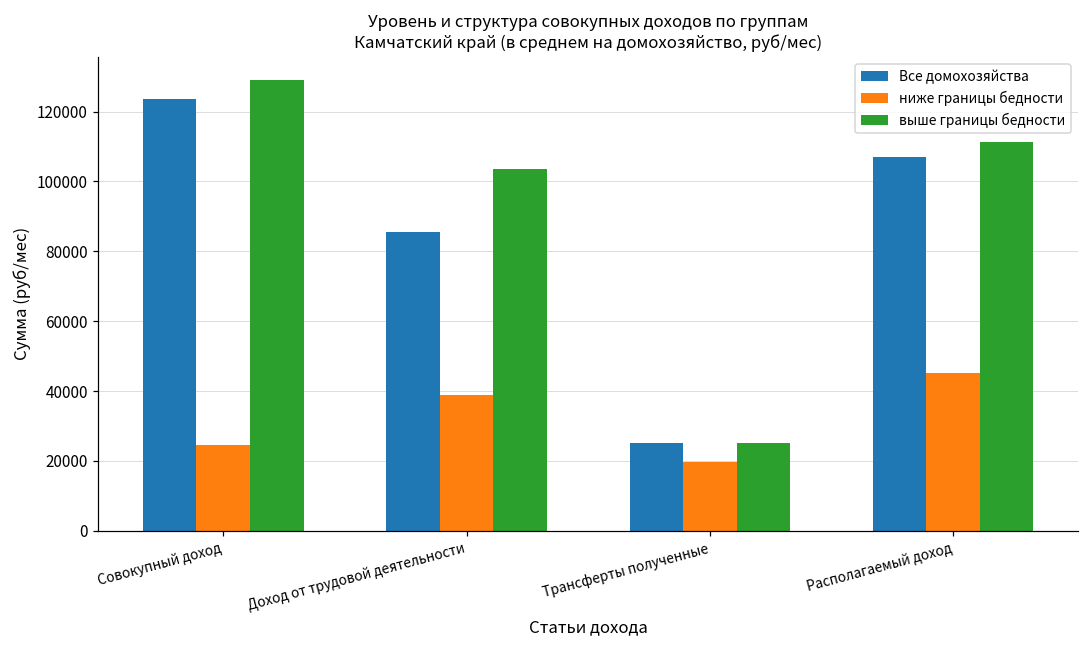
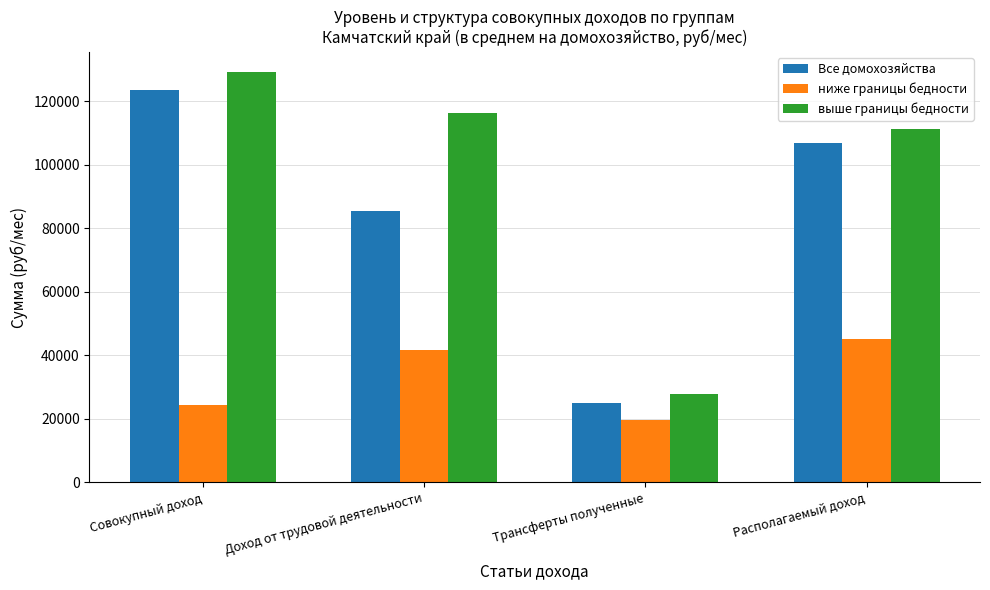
ниже границы бедности, Доход от трудовой деятельности: 39000 -> 42000
выше границы бедности, Доход от трудовой деятельности: 103000 -> 116000
выше границы бедности, Трансферты полученные: 25000 -> 28000
